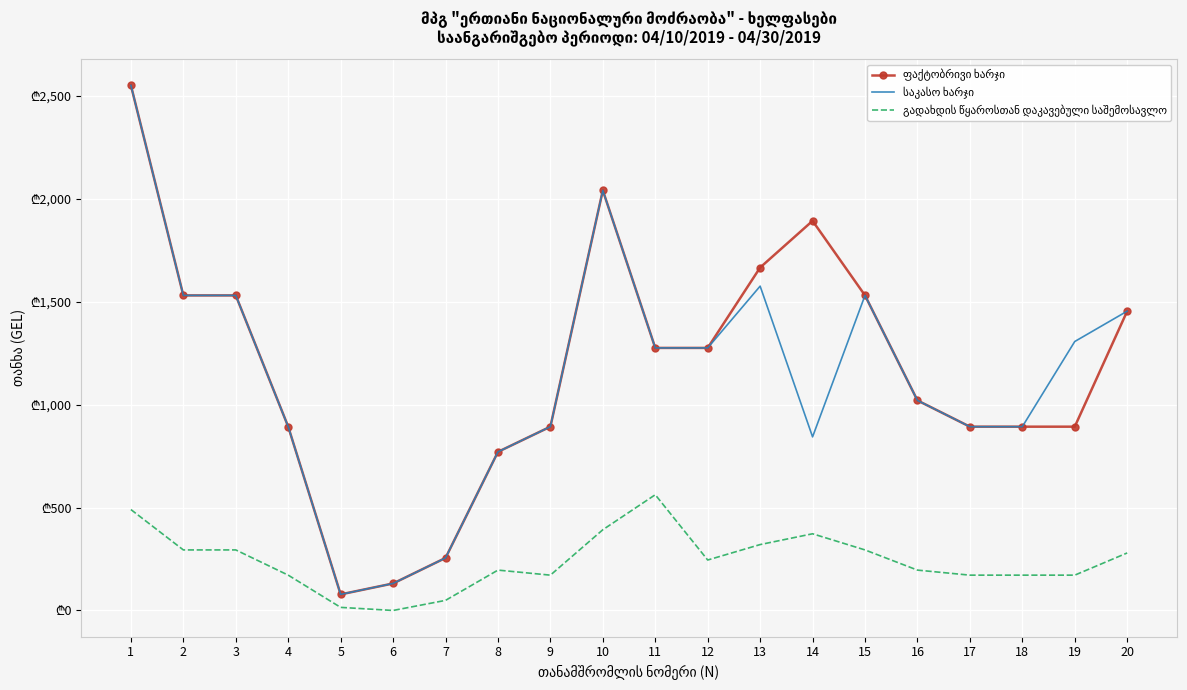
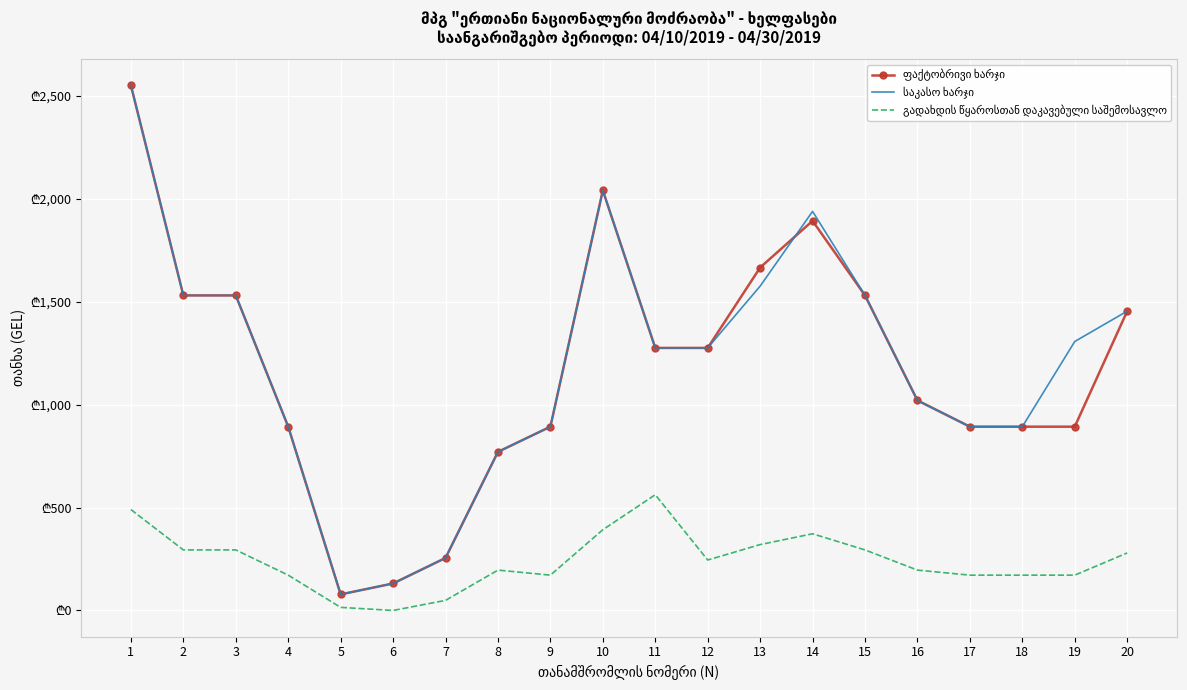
საკასო ხარჯი, 14: ₾840 -> ₾1,940
